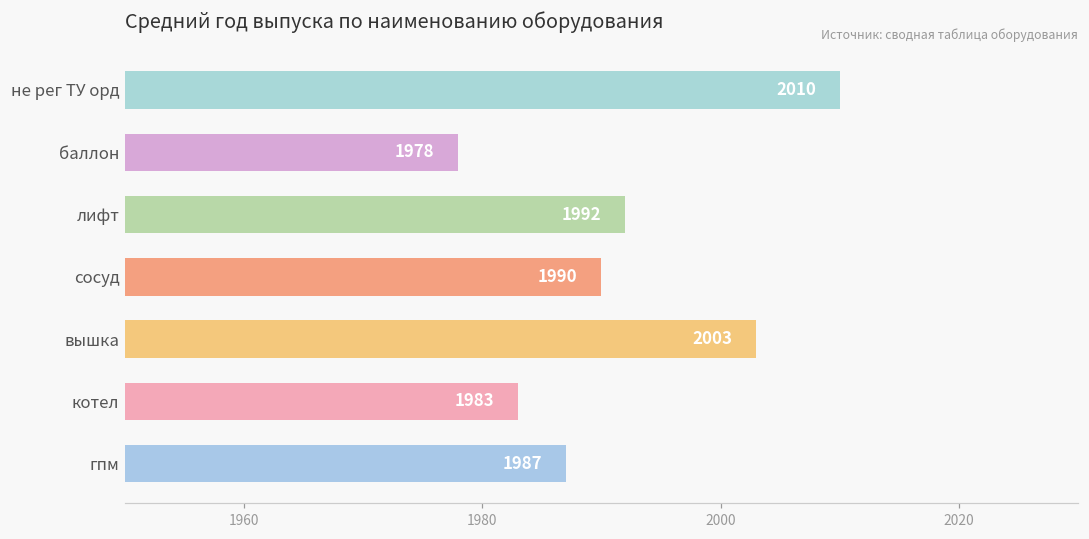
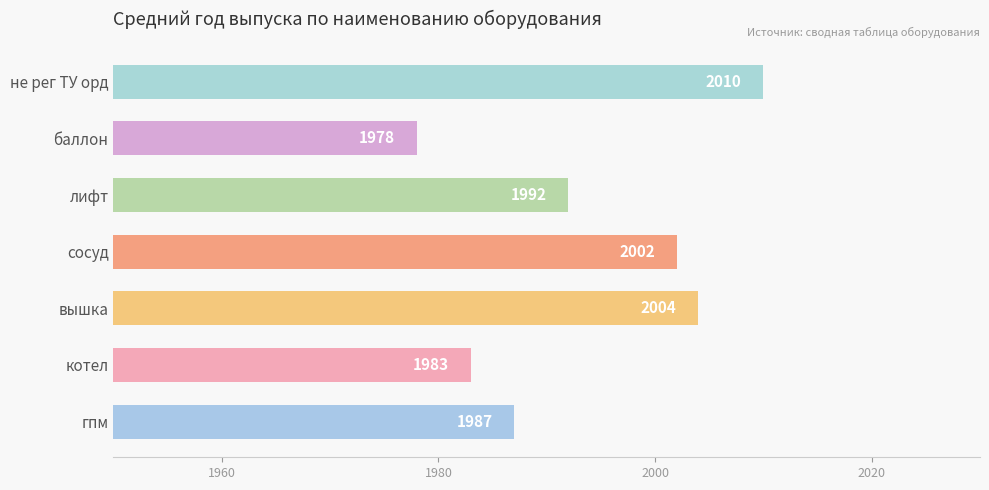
сосуд: 1990 -> 2002
вышка: 2003 -> 2004
